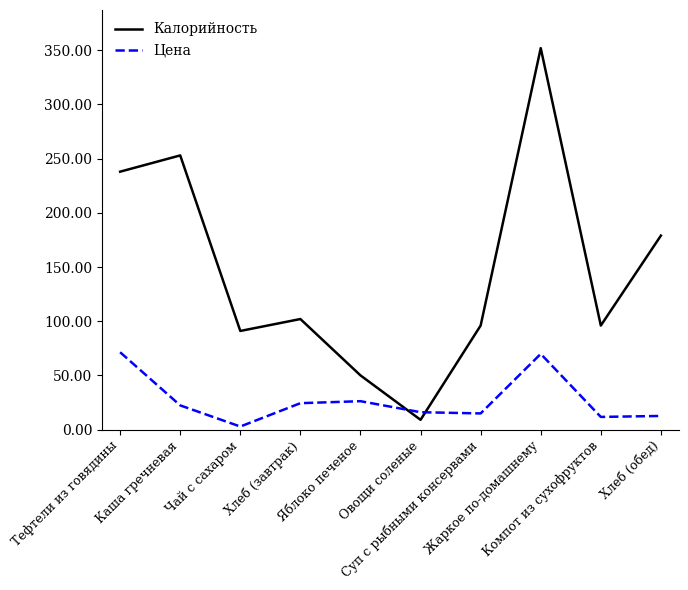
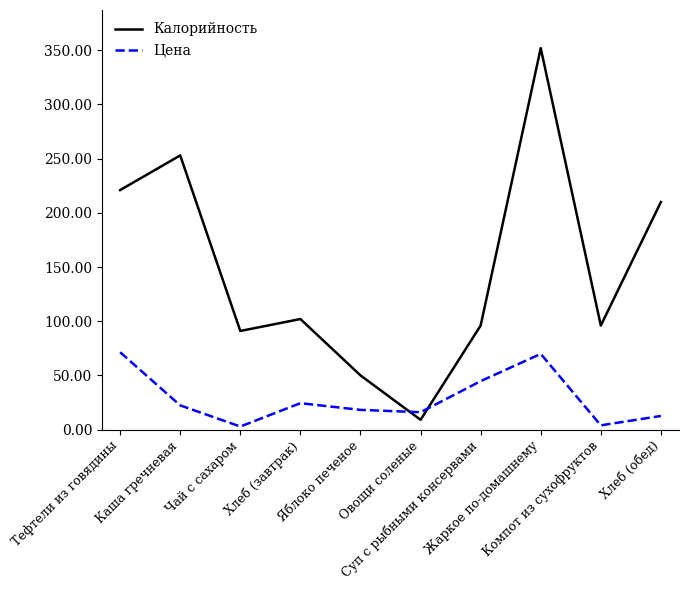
Калорийность, Тефтели из говядины: 238 -> 221
Цена, Яблоко печеное: 26 -> 18
Цена, Суп с рыбными консервами: 15 -> 45
Цена, Компот из сухофруктов: 12 -> 4
Калорийность, Хлеб (обед): 179 -> 210
